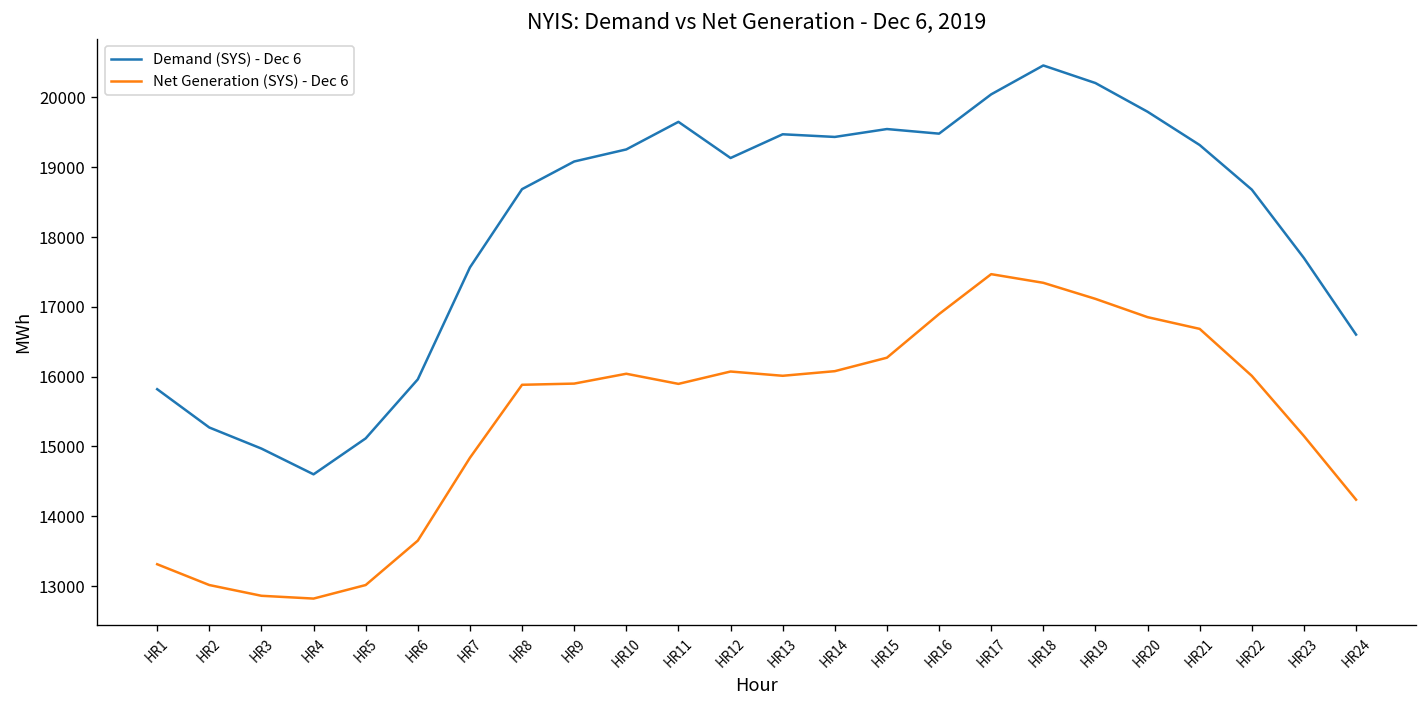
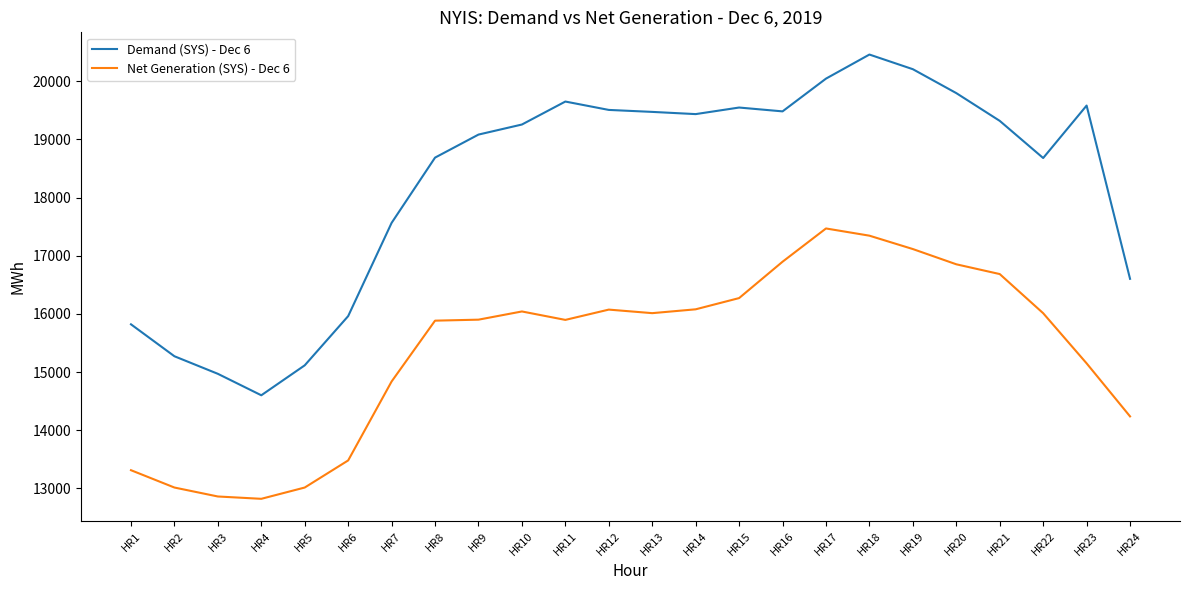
Net Generation (SYS) - Dec 6, HR6: 13700 -> 13500
Demand (SYS) - Dec 6, HR12: 19100 -> 19500
Demand (SYS) - Dec 6, HR23: 17700 -> 19600
